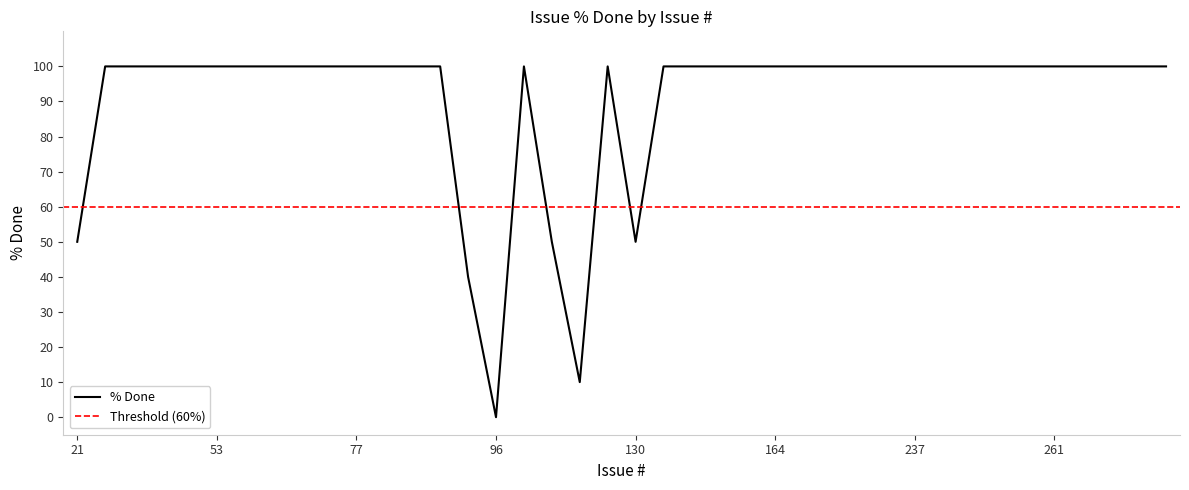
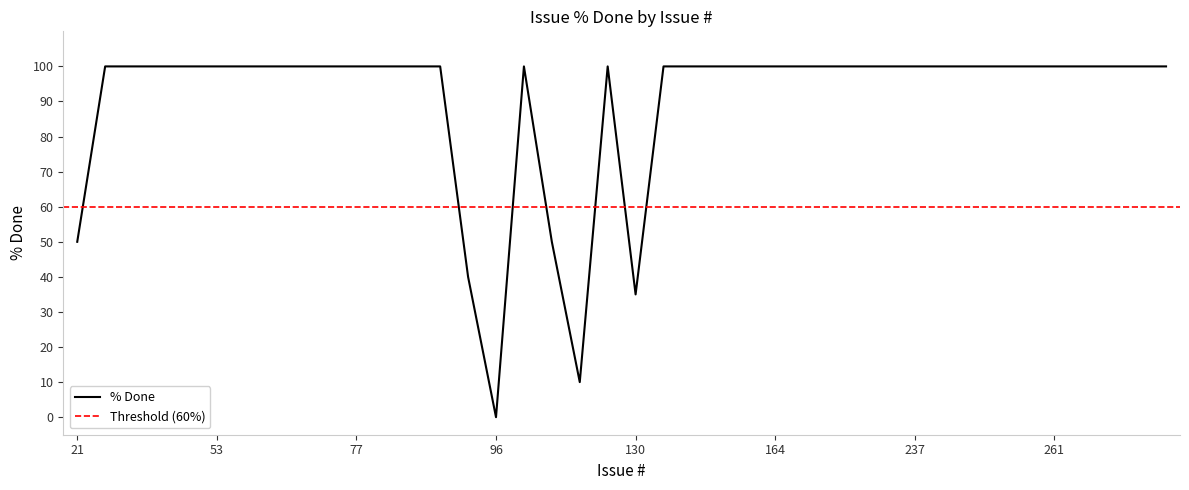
130: 50 -> 35
